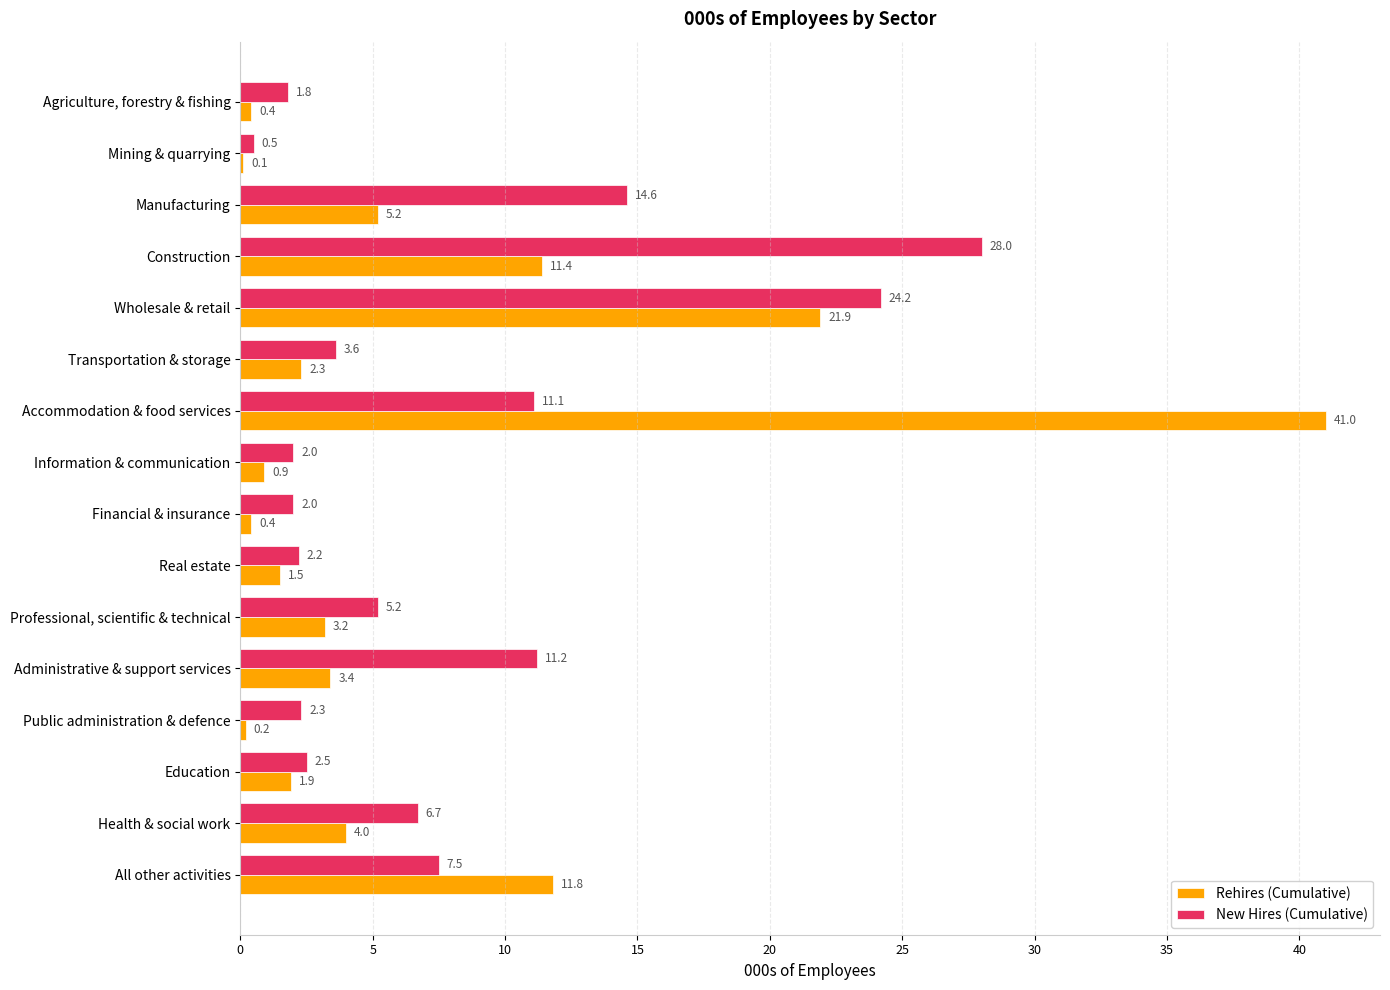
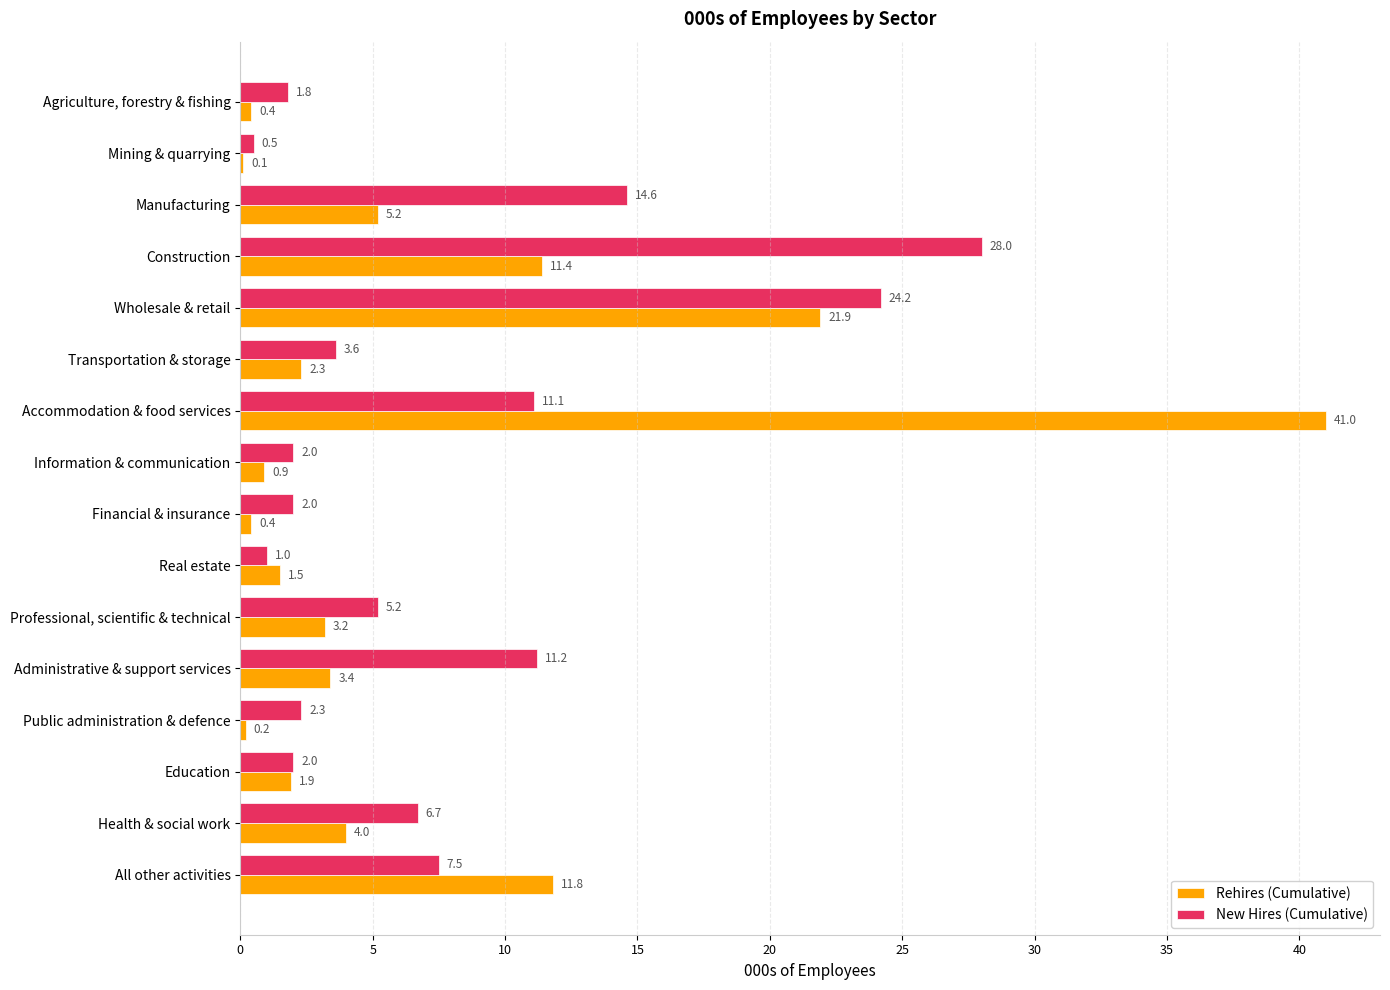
New Hires (Cumulative), Real estate: 2.2 -> 1.0
New Hires (Cumulative), Education: 2.5 -> 2.0
